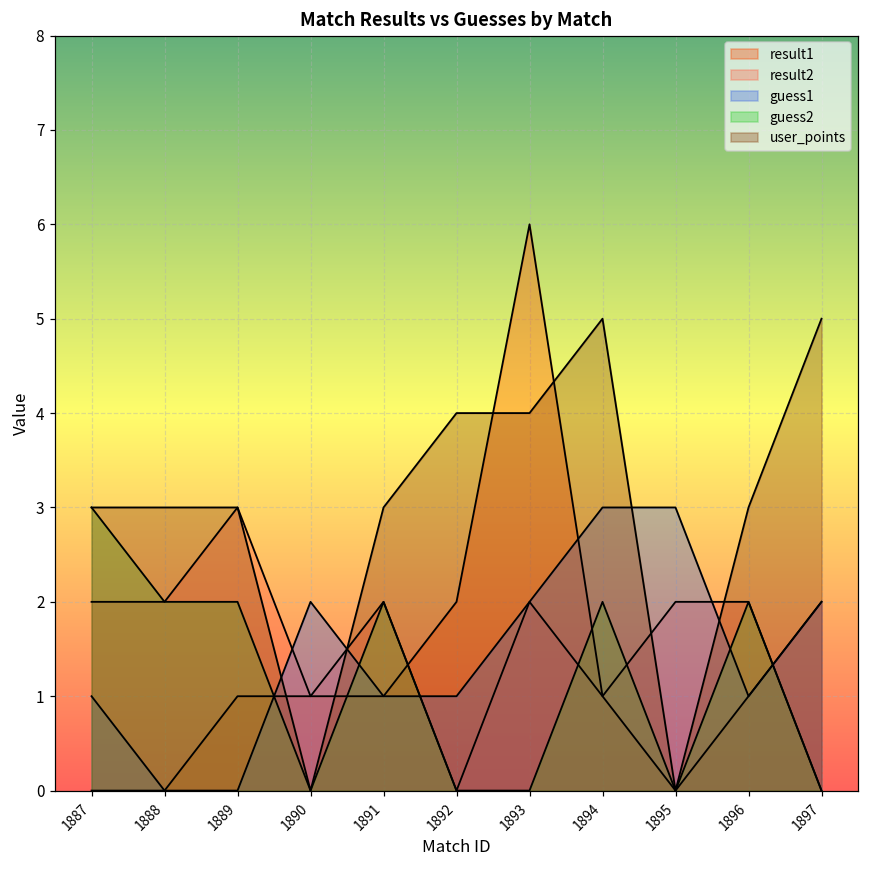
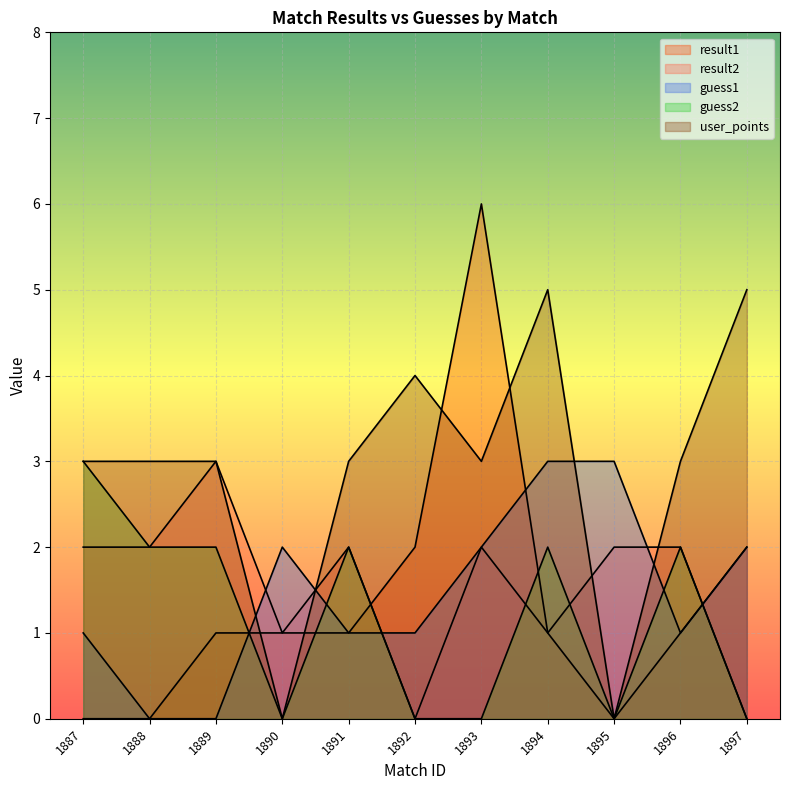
user_points, 1893: 4 -> 3
